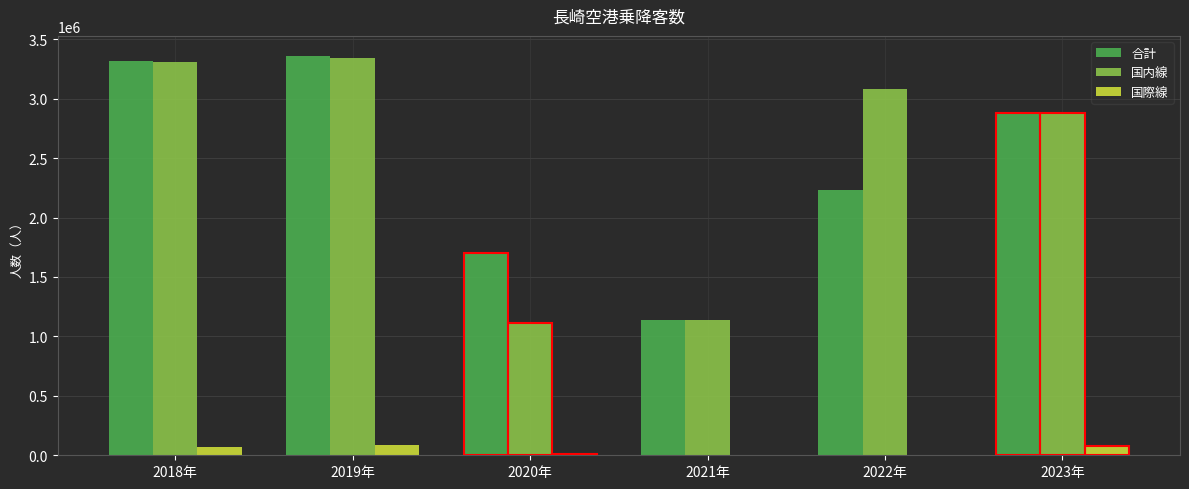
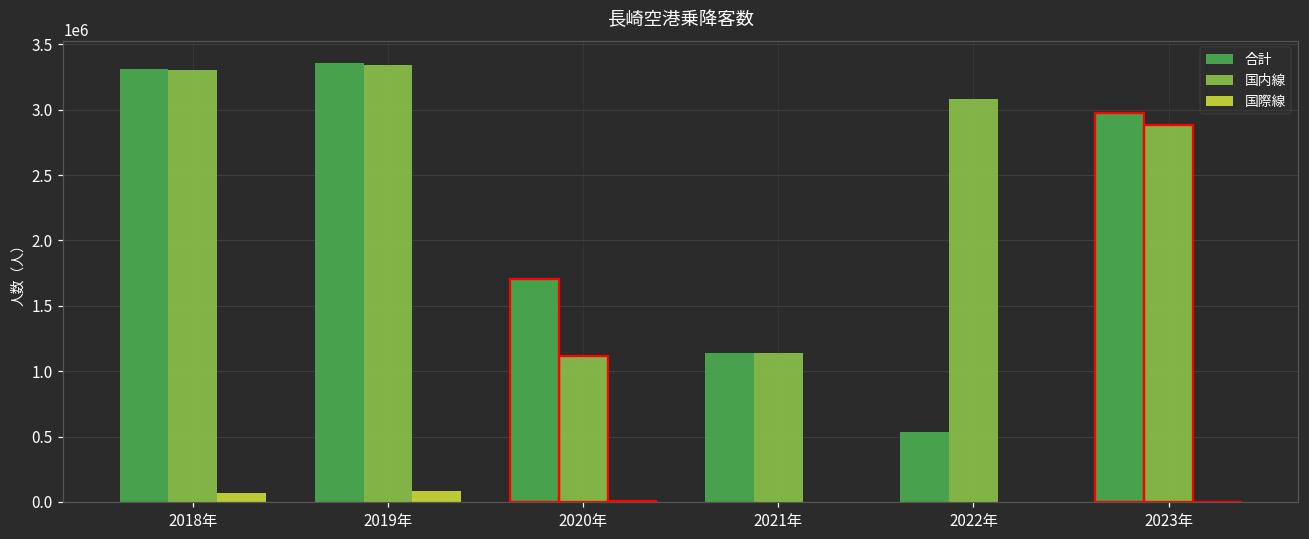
合計, 2022年: 2230000 -> 530000
合計, 2023年: 2880000 -> 2970000
国際線, 2023年: 80000 -> 0
